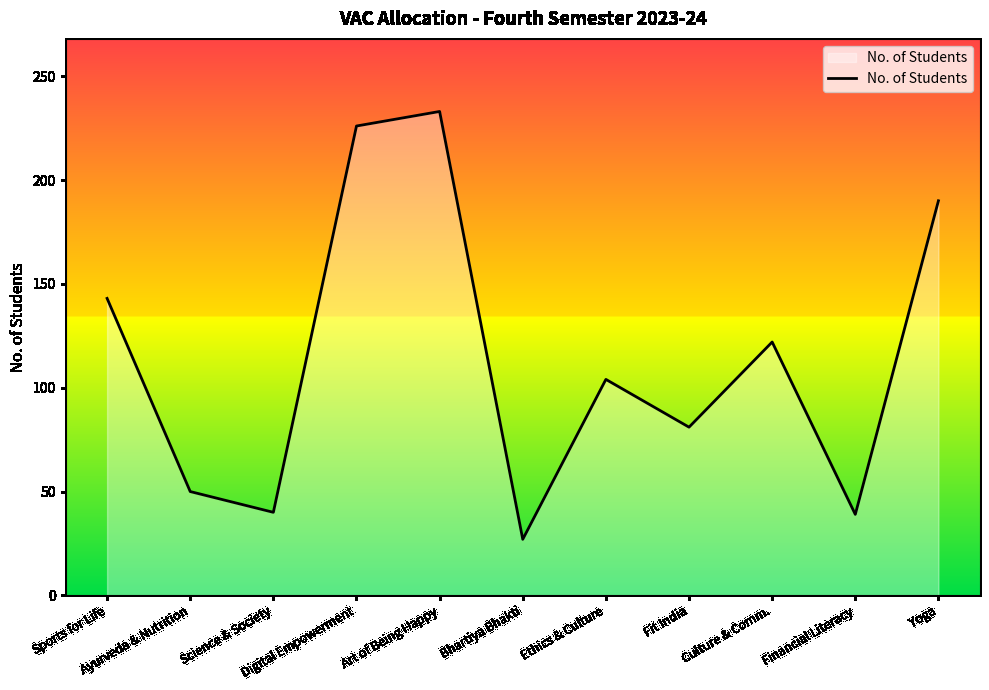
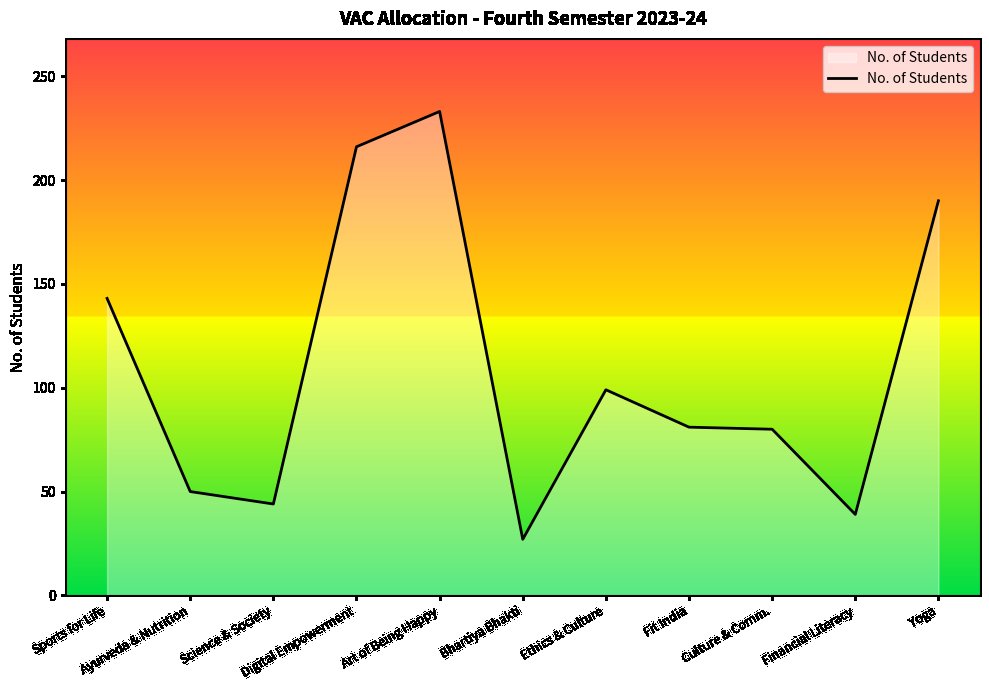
Science & Society: 40 -> 44
Digital Empowerment: 226 -> 216
Ethics & Culture: 104 -> 99
Culture & Comm.: 122 -> 80
